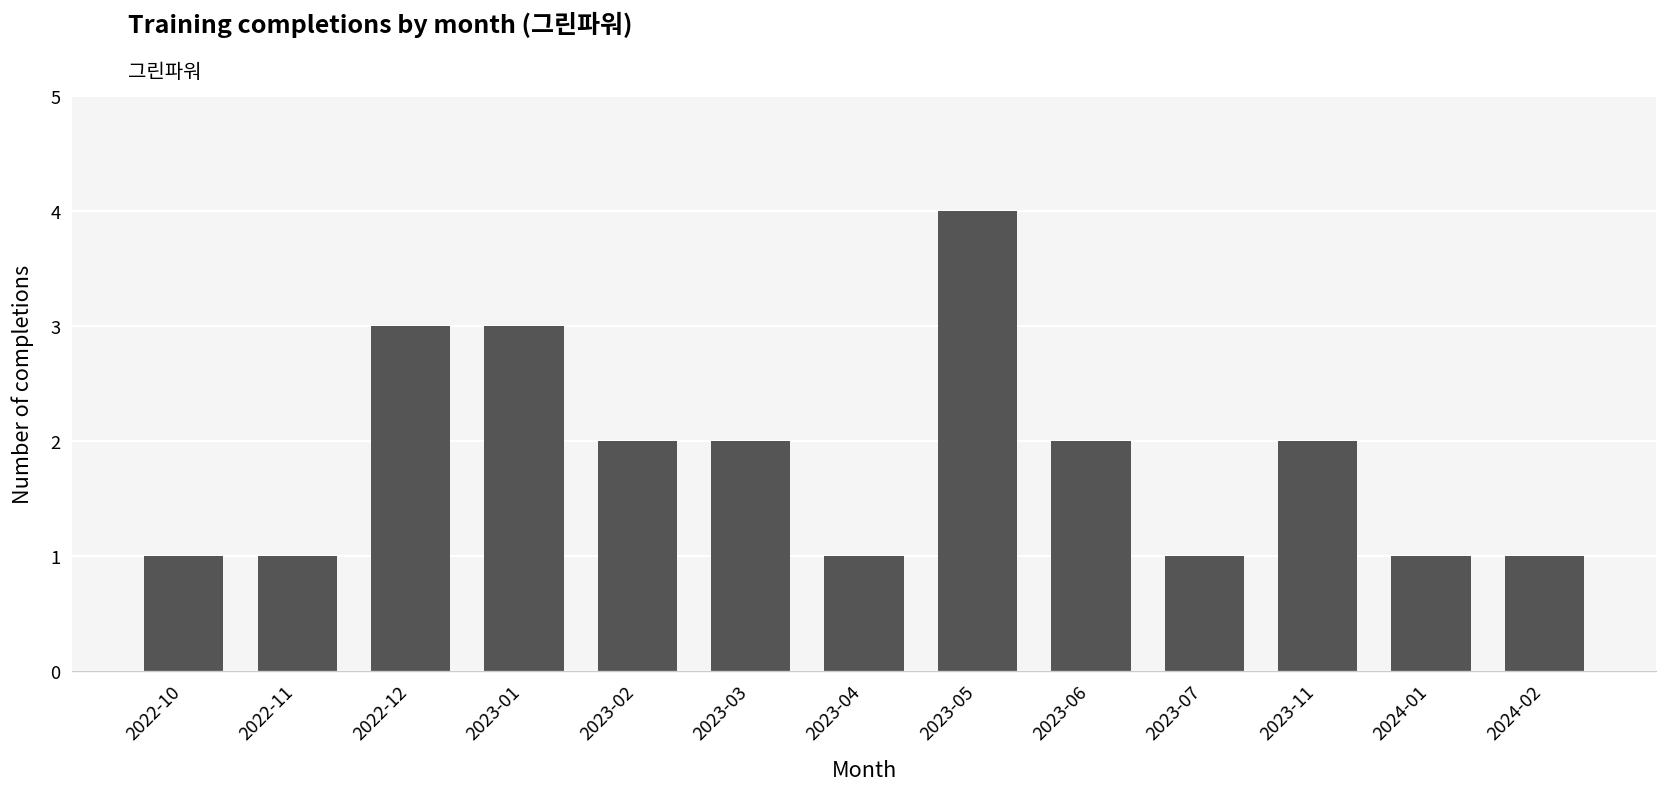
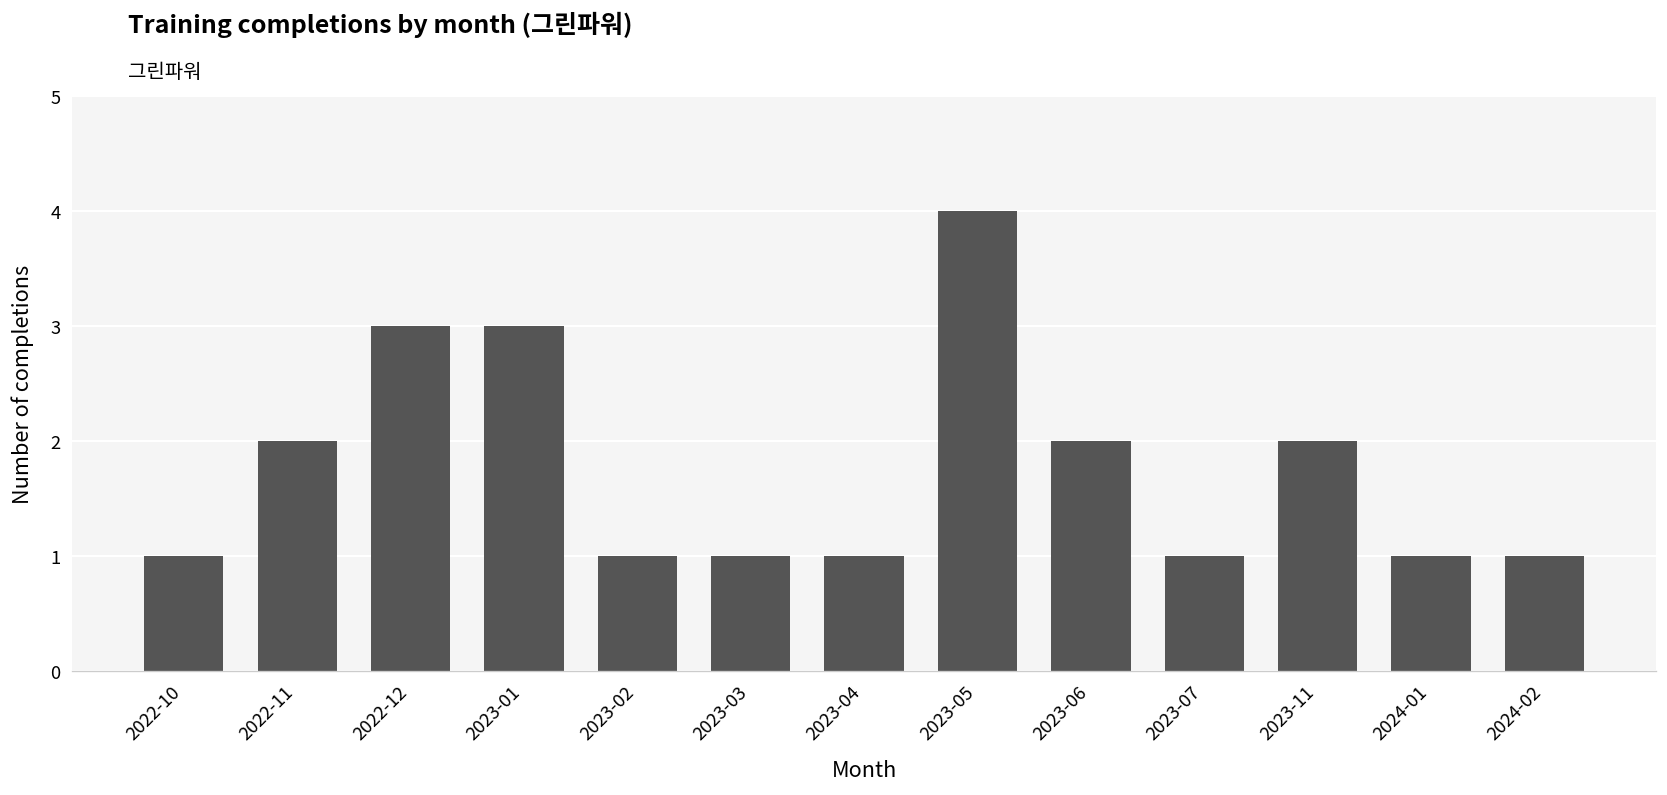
2022-11: 1 -> 2
2023-02: 2 -> 1
2023-03: 2 -> 1
